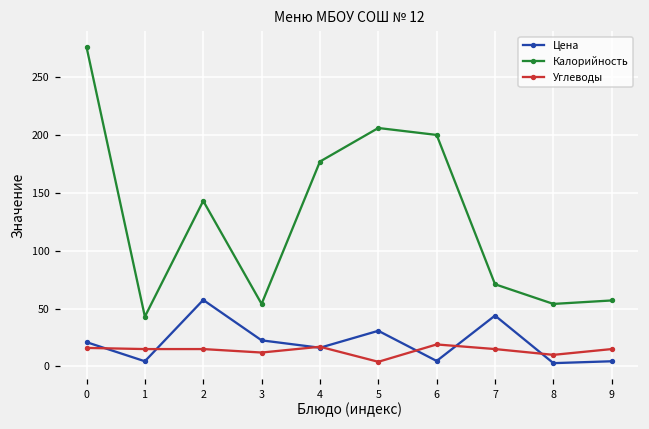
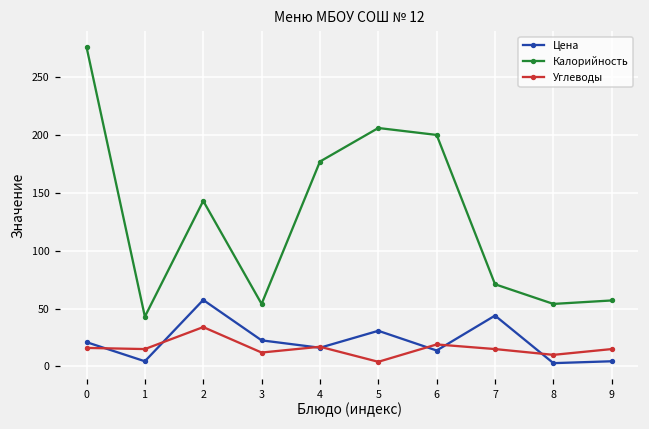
Углеводы, 2: 15 -> 34
Цена, 6: 5 -> 14
